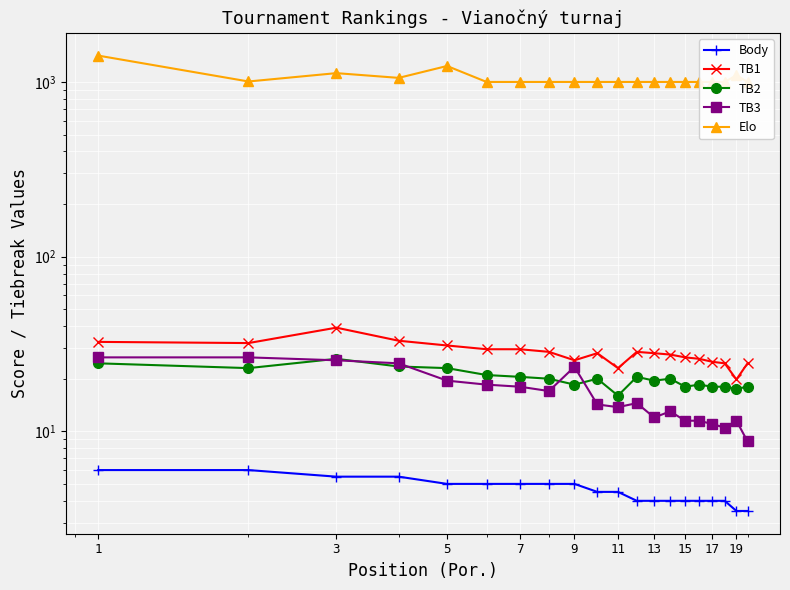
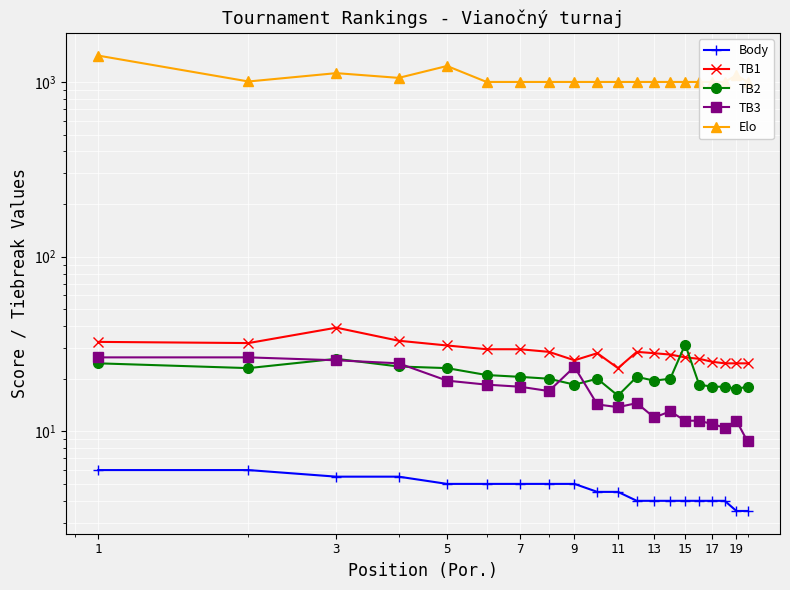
TB2, 15: 18 -> 31
TB1, 19: 20 -> 25
